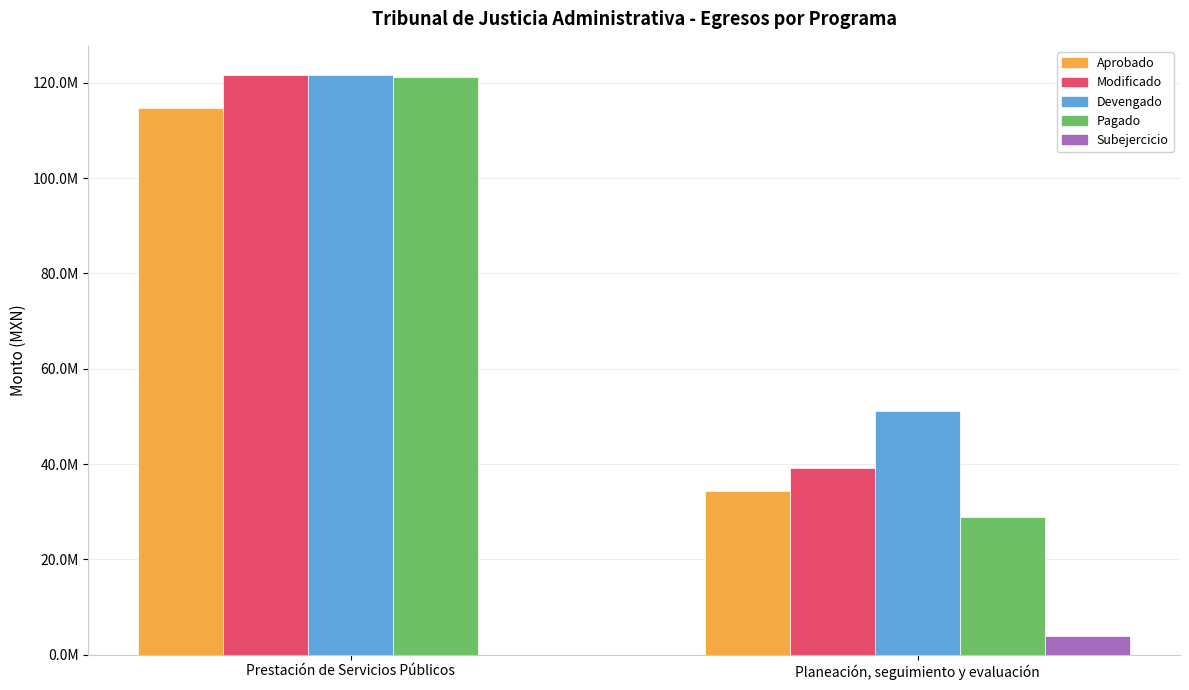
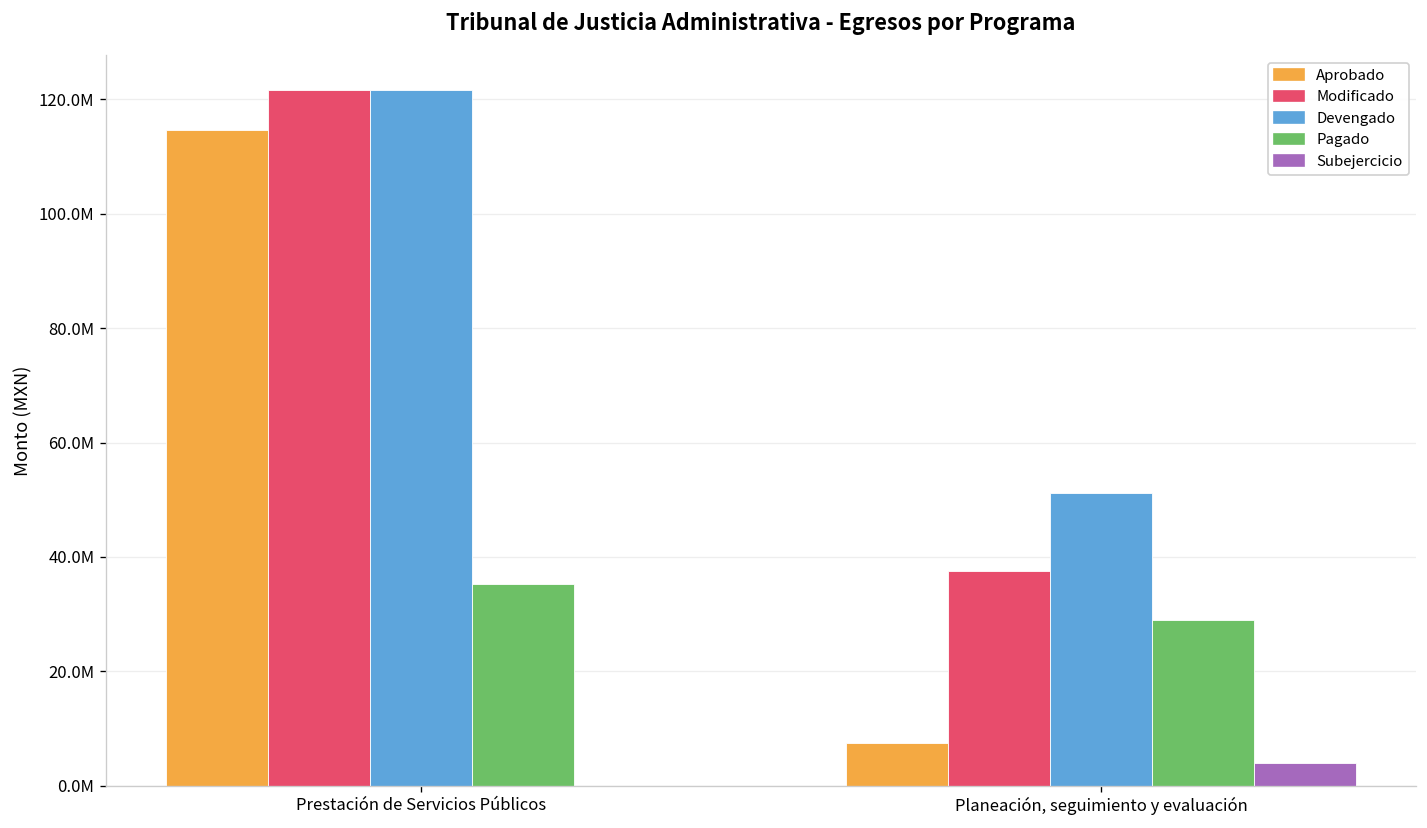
Pagado, Prestación de Servicios Públicos: 121000000 -> 35000000
Aprobado, Planeación, seguimiento y evaluación: 34000000 -> 7000000
Modificado, Planeación, seguimiento y evaluación: 39000000 -> 37000000
